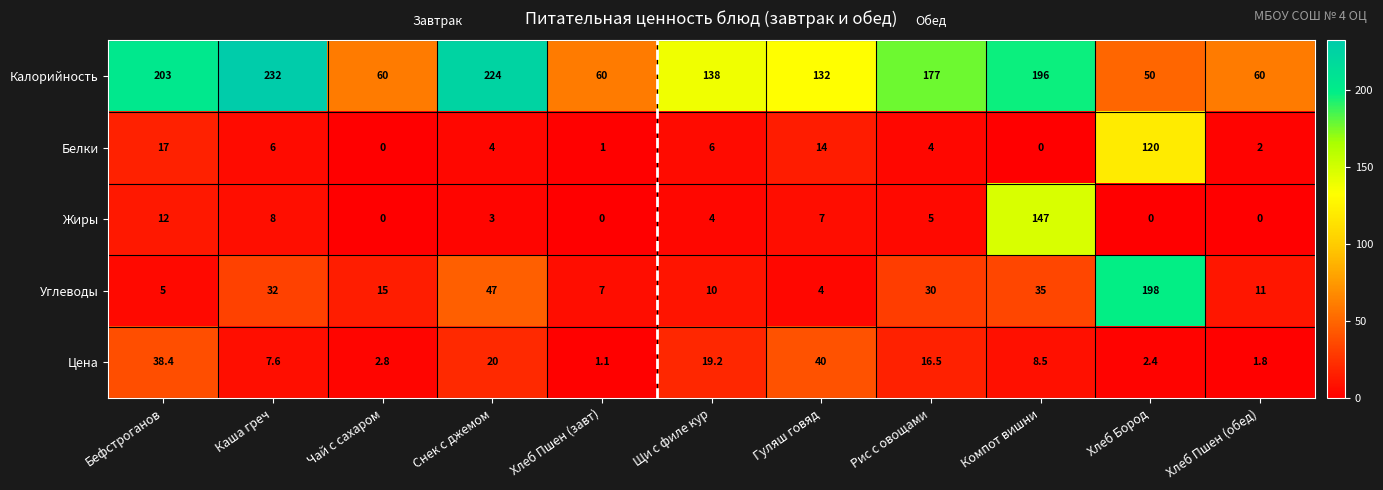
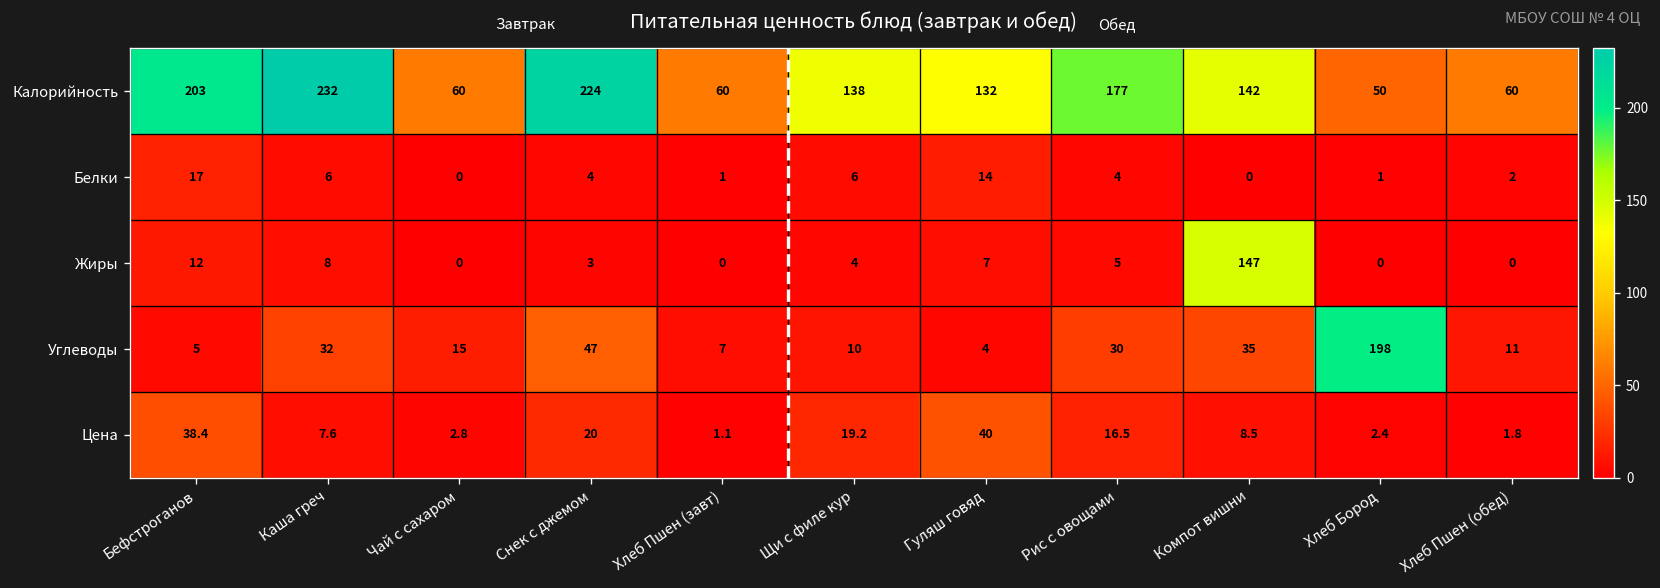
Калорийность, Компот вишни: 196 -> 142
Белки, Хлеб Бород: 120 -> 1
